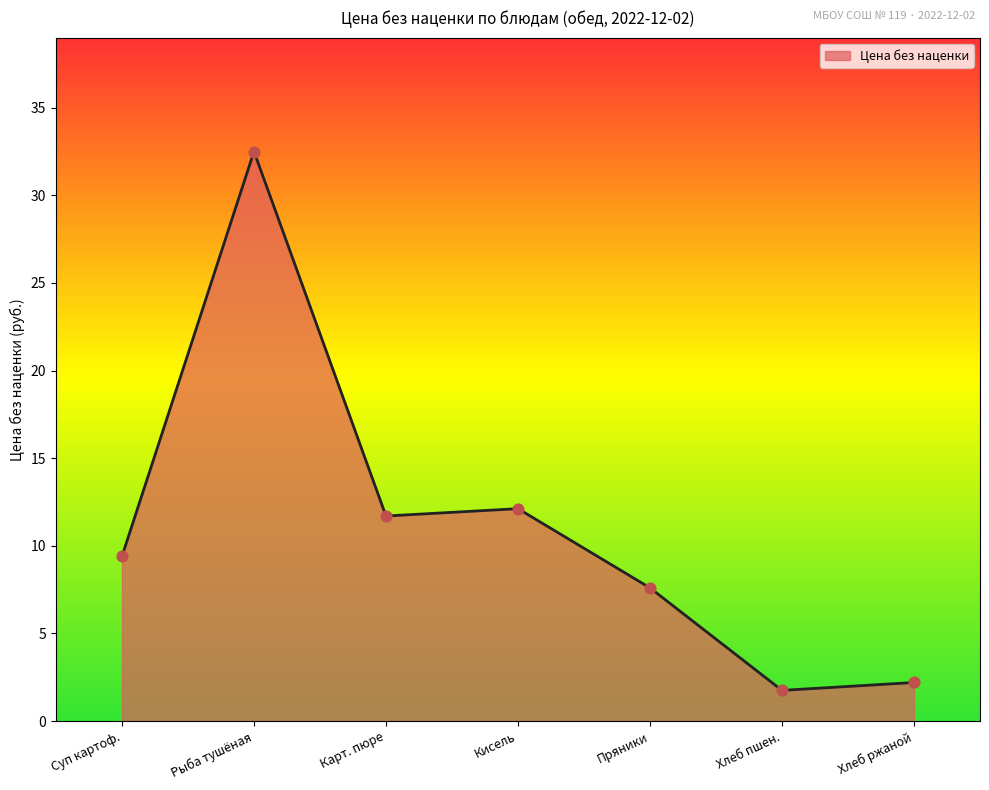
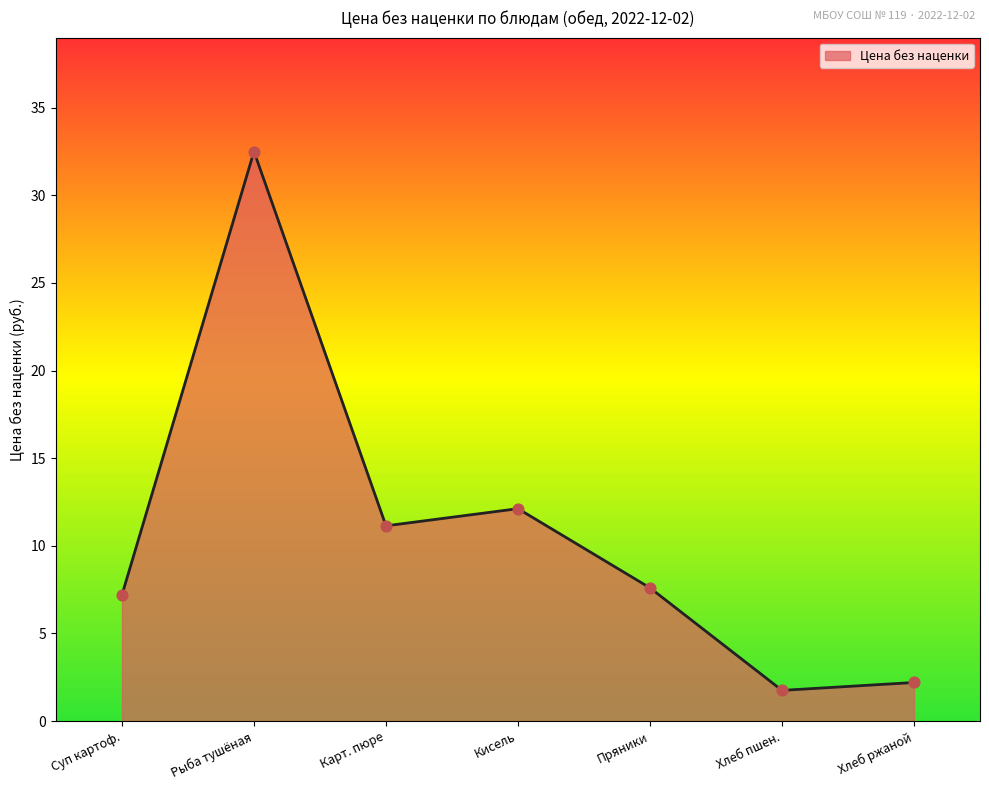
Суп картоф.: 9.4 -> 7.2
Карт. пюре: 11.7 -> 11.1
